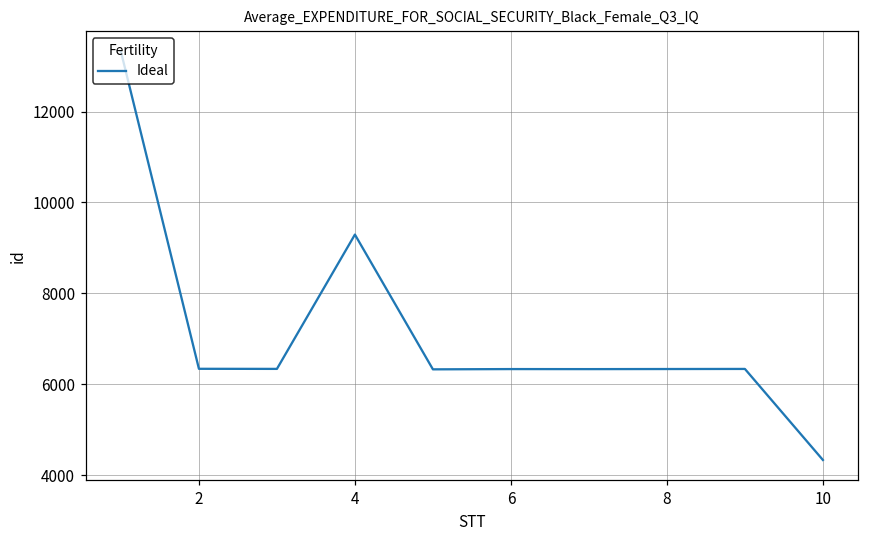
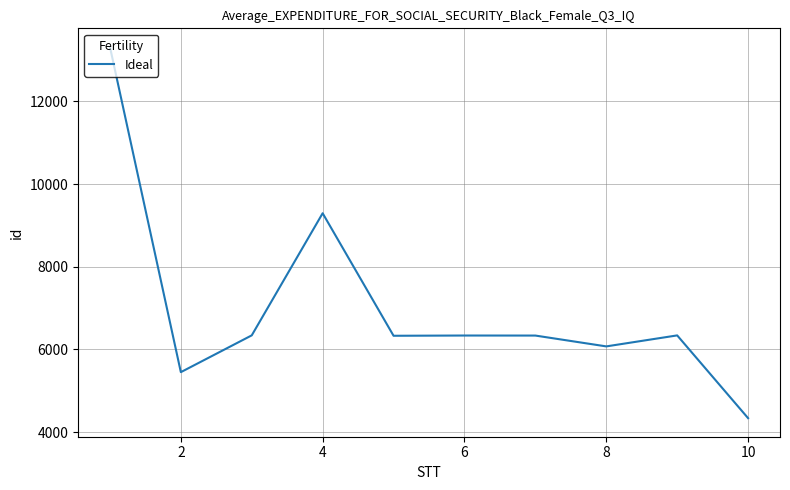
2: 6300 -> 5500
8: 6300 -> 6100
